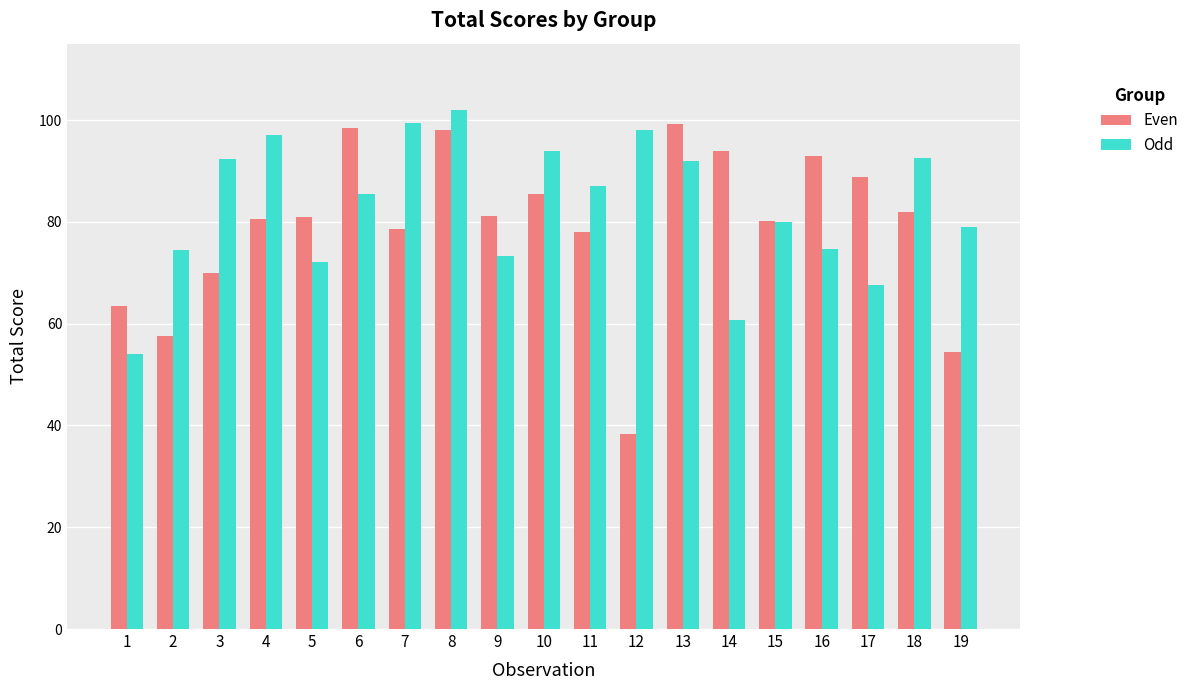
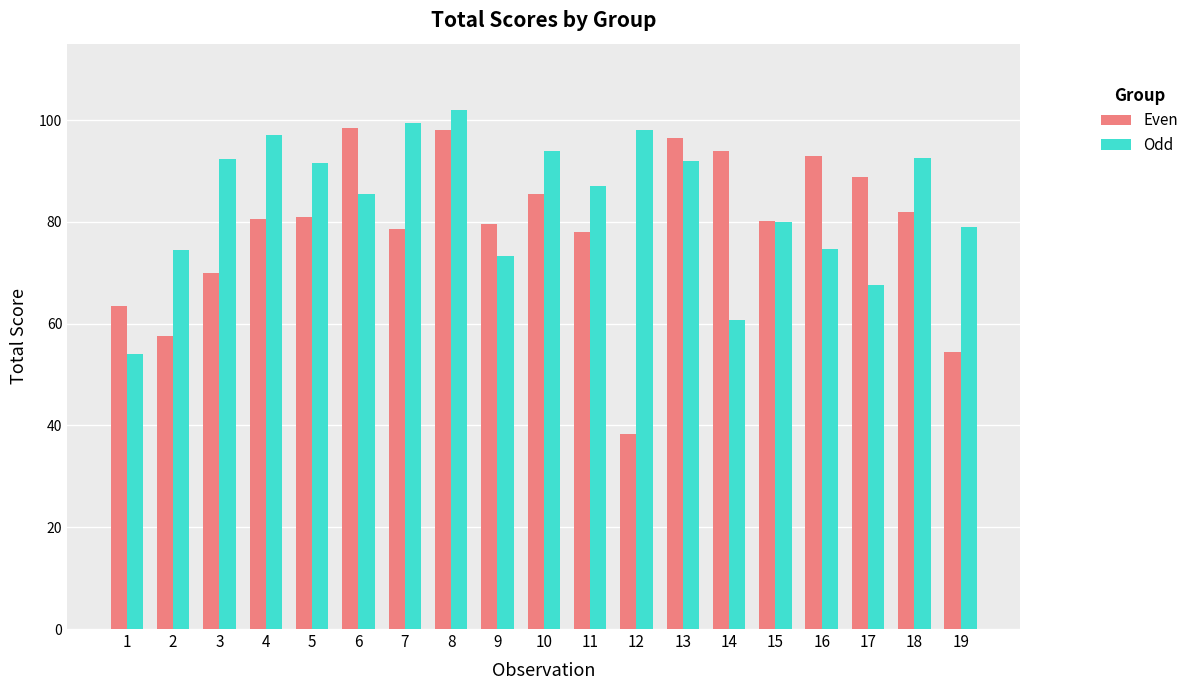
Odd, 5: 72 -> 92
Even, 9: 81 -> 80
Even, 13: 99 -> 97
